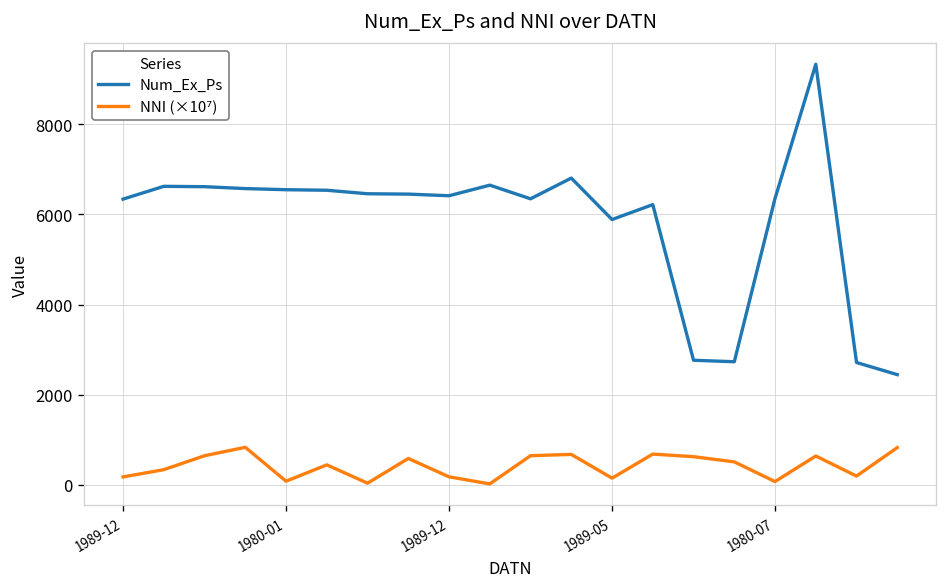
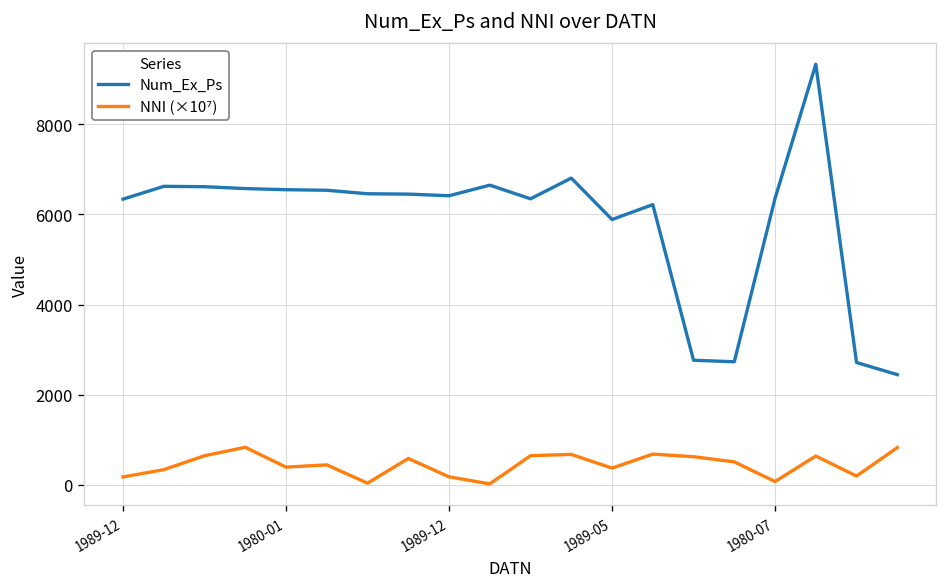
NNI (×10⁷), 1980-01: 100 -> 400
NNI (×10⁷), 1989-05: 100 -> 400
